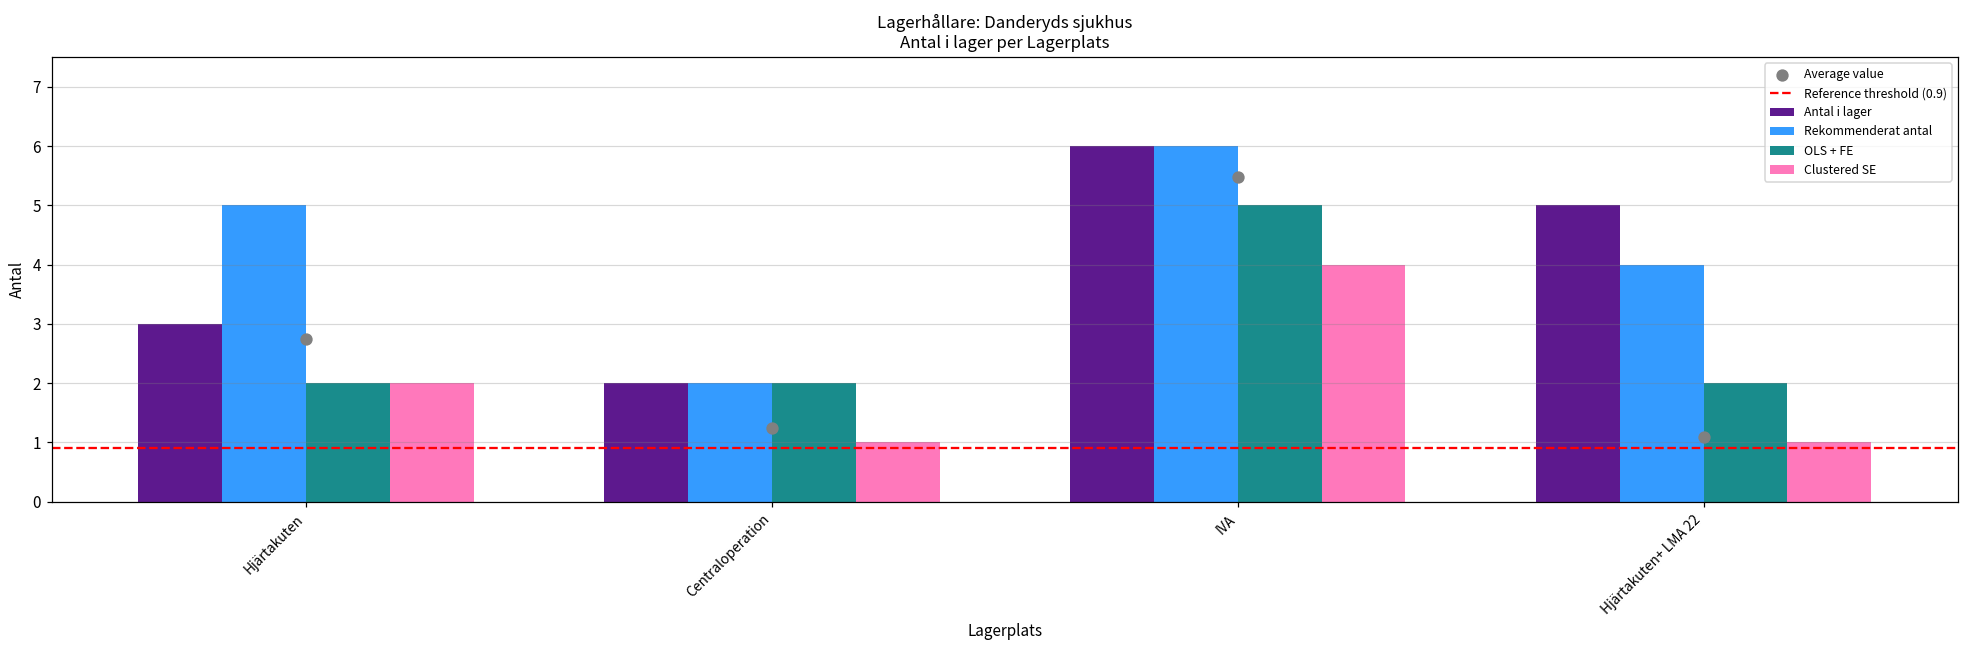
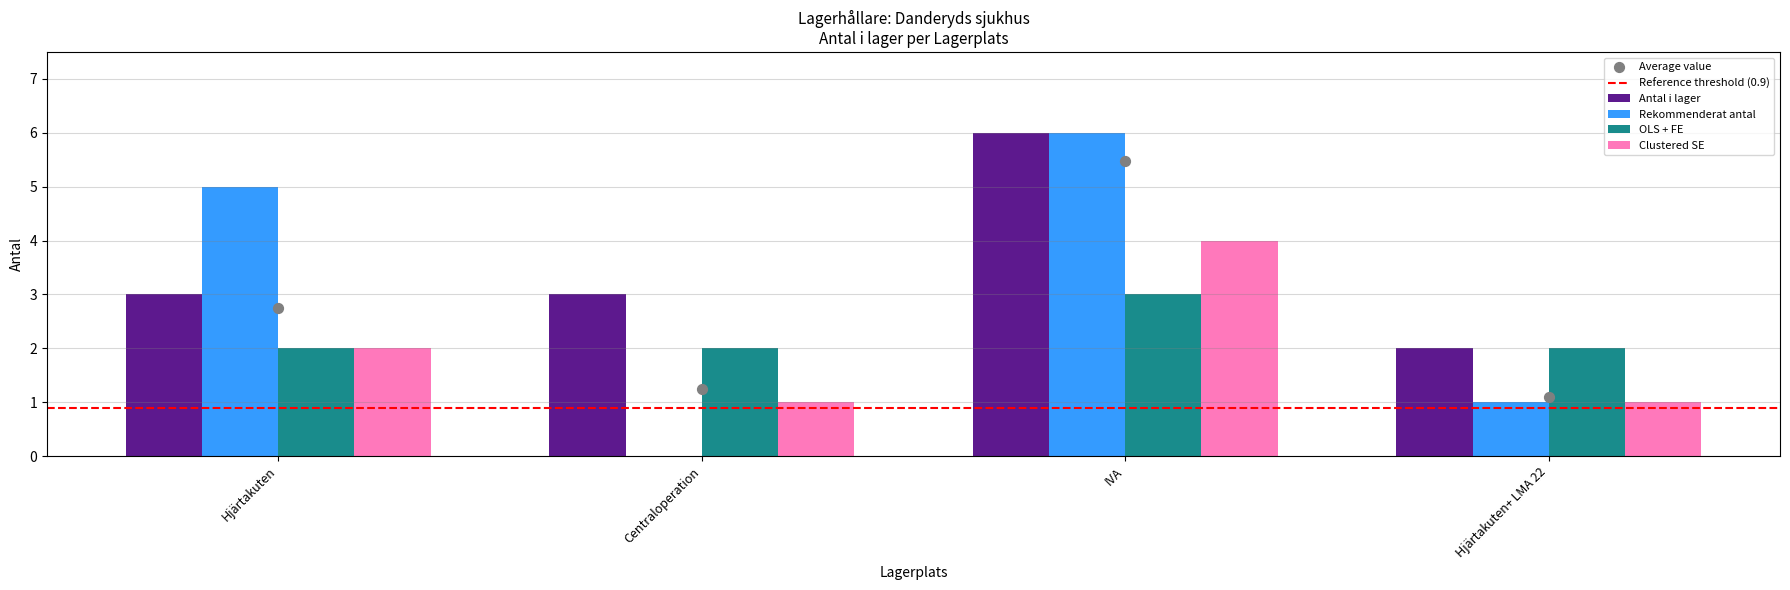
Antal i lager, Centraloperation: 2 -> 3
Rekommenderat antal, Centraloperation: 2 -> 0
OLS + FE, IVA: 5 -> 3
Antal i lager, Hjärtakuten+ LMA 22: 5 -> 2
Rekommenderat antal, Hjärtakuten+ LMA 22: 4 -> 1
